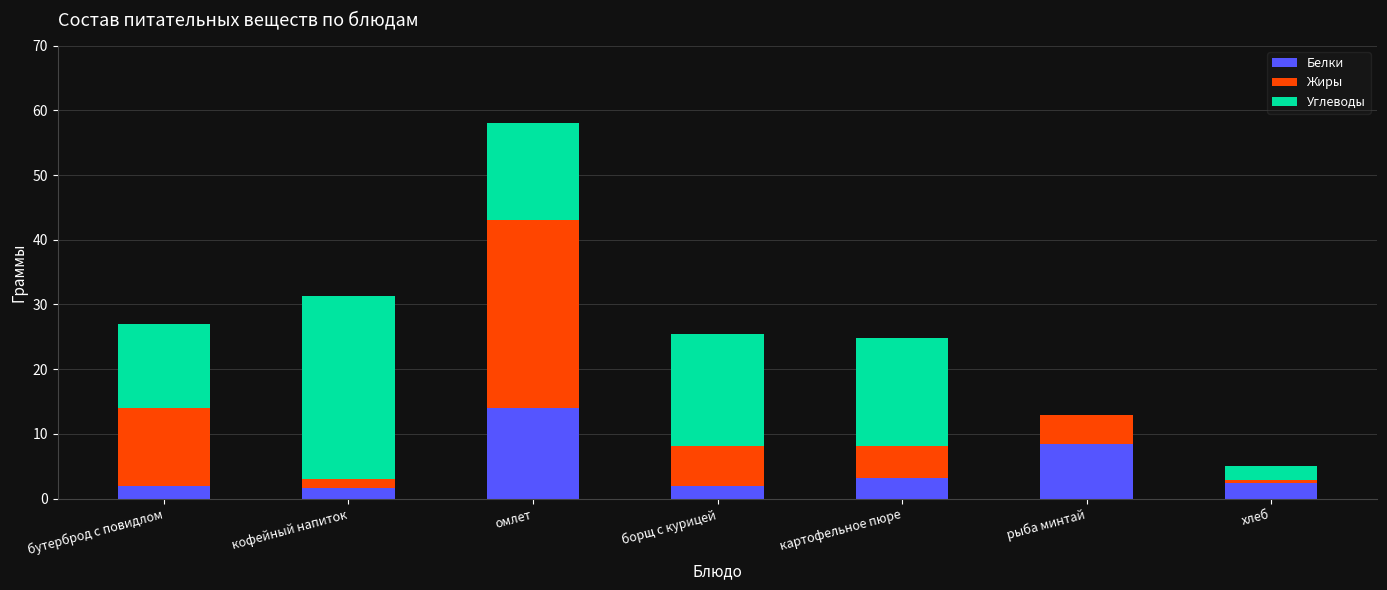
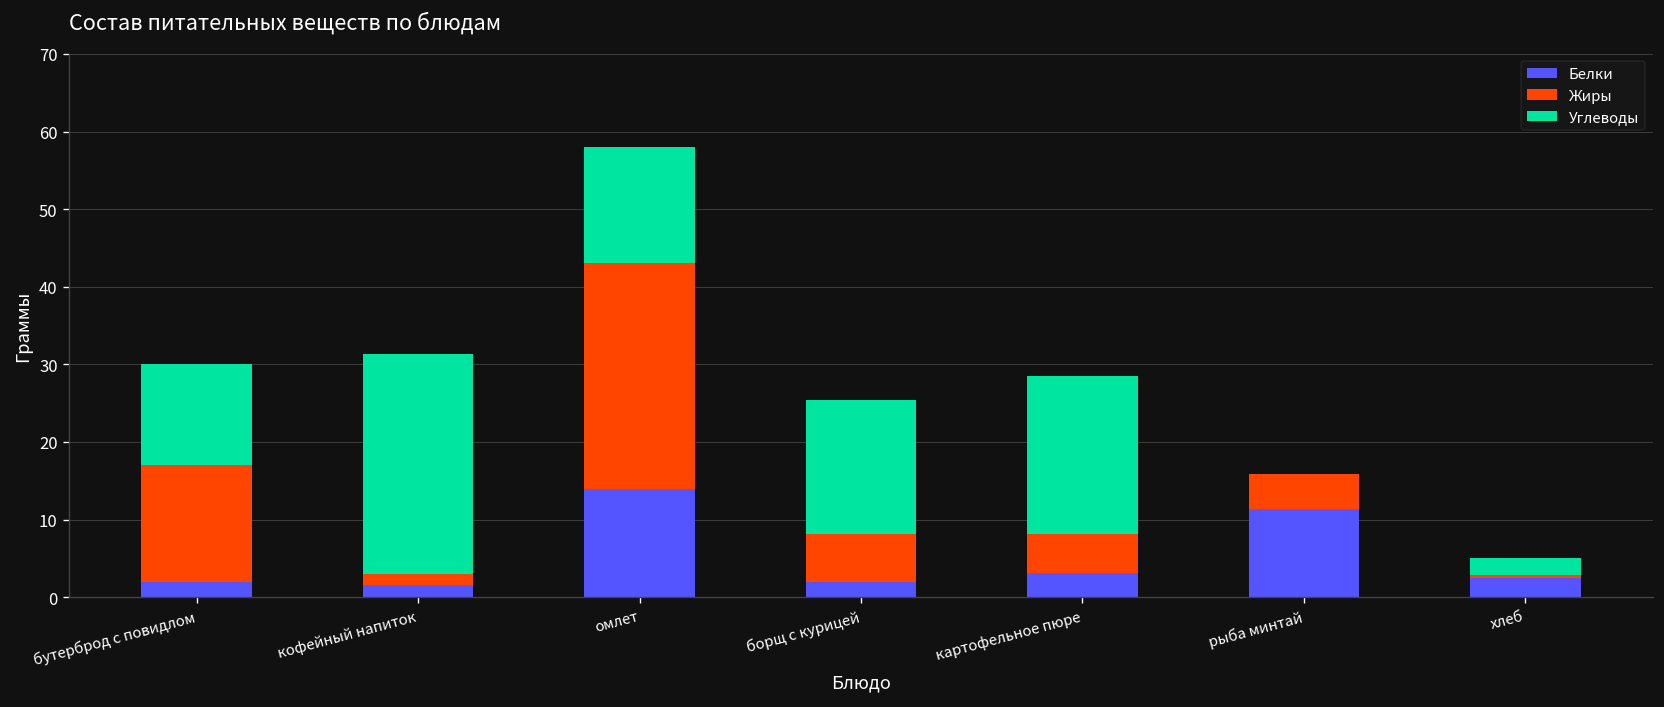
Жиры, бутерброд с повидлом: 12 -> 15
Углеводы, картофельное пюре: 17 -> 20
Белки, рыба минтай: 8 -> 11
